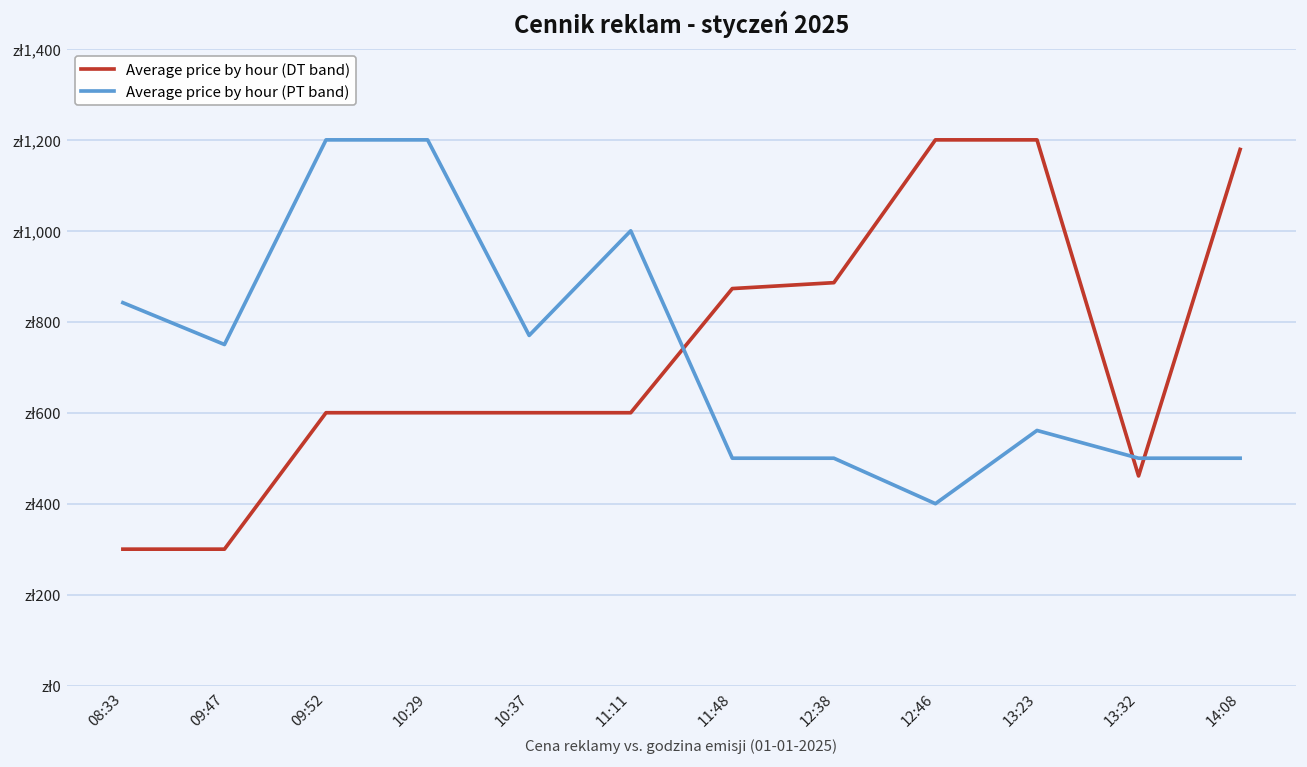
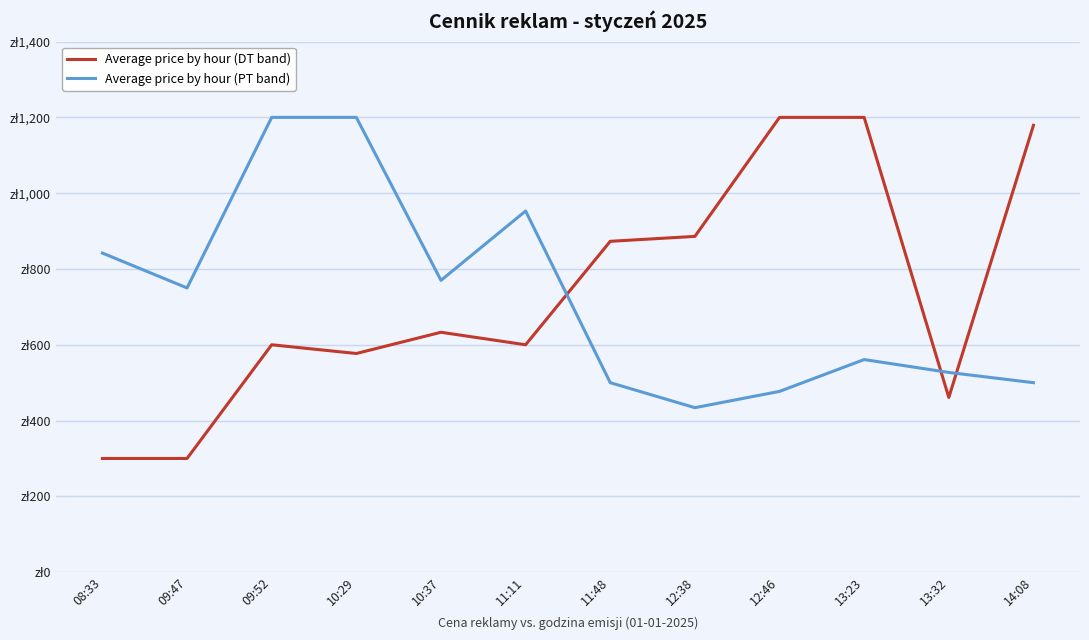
Average price by hour (DT band), 10:29: zł600 -> zł580
Average price by hour (DT band), 10:37: zł600 -> zł630
Average price by hour (PT band), 11:11: zł1,000 -> zł950
Average price by hour (PT band), 12:38: zł500 -> zł430
Average price by hour (PT band), 12:46: zł400 -> zł480
Average price by hour (PT band), 13:32: zł500 -> zł530
